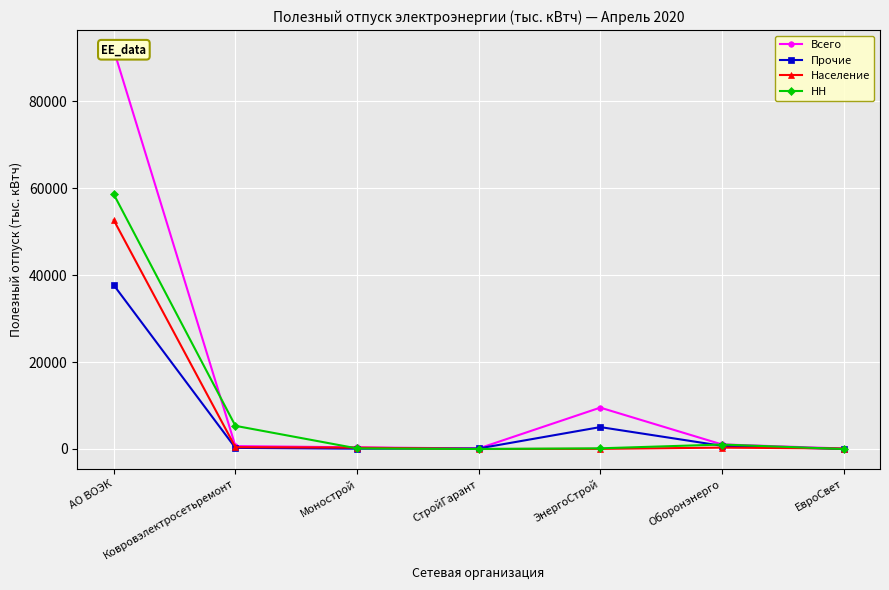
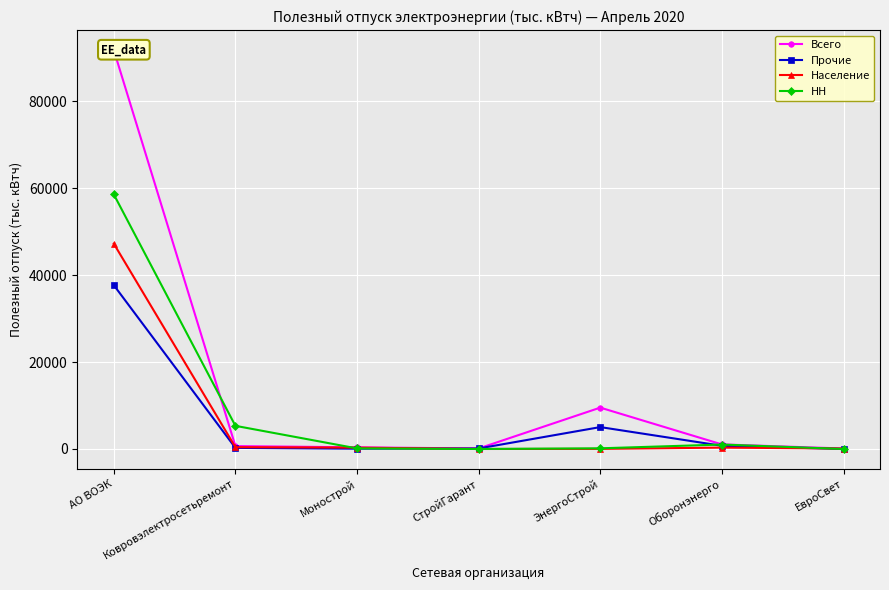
Население, АО ВОЭК: 53000 -> 47000
